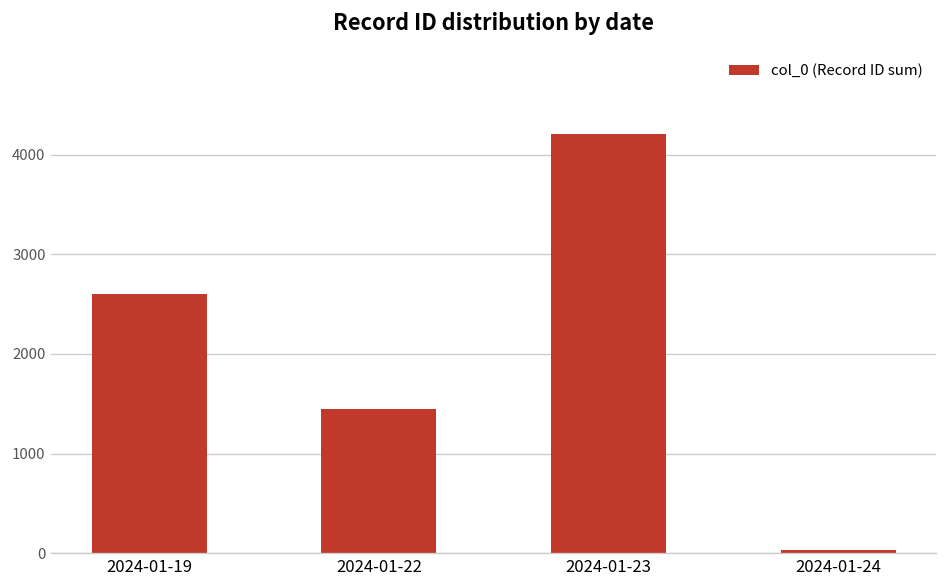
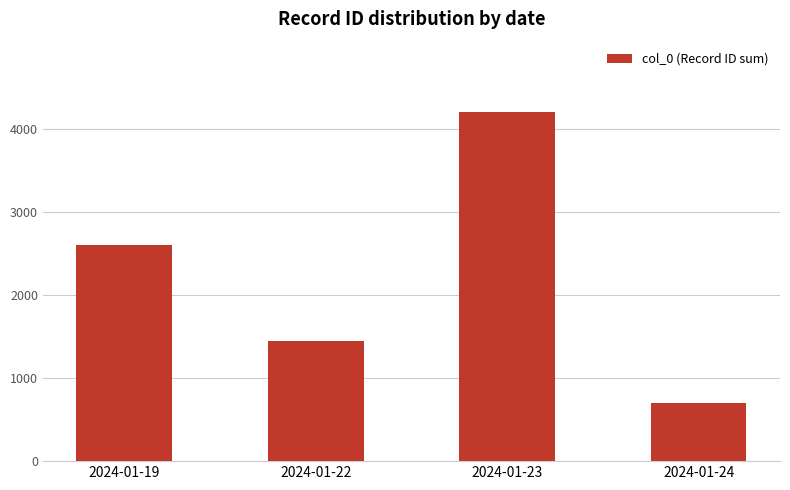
2024-01-24: 0 -> 700
